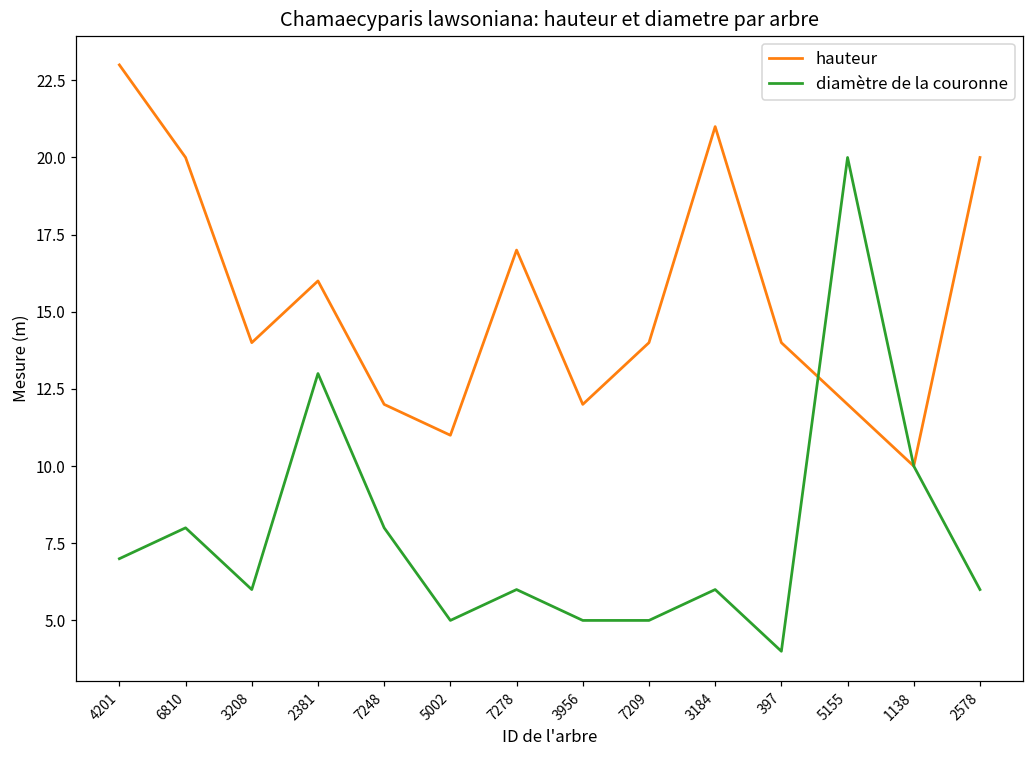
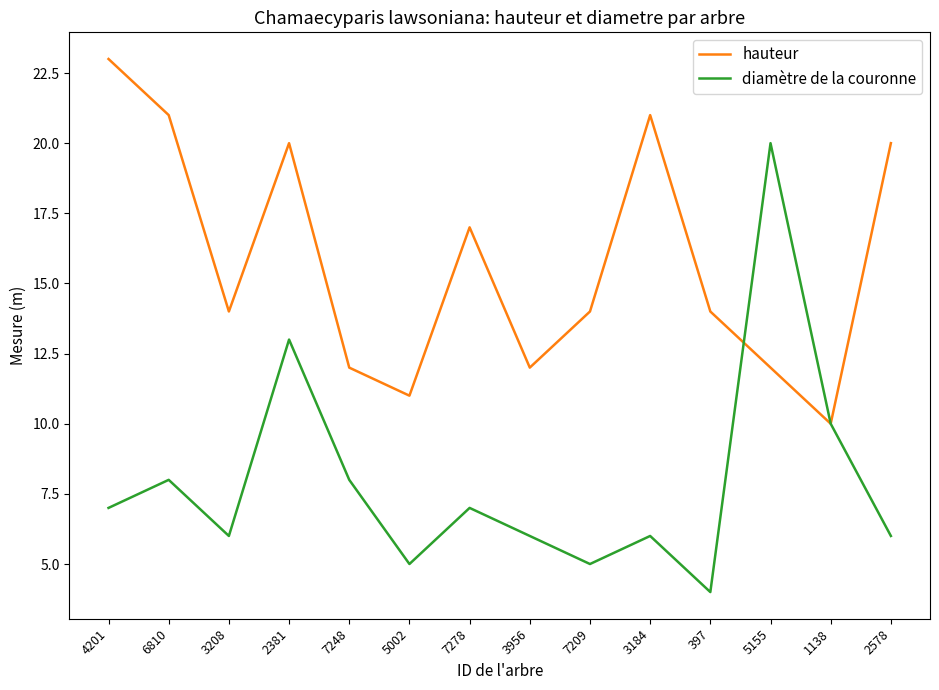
hauteur, 6810: 20 -> 21
hauteur, 2381: 16 -> 20
diamètre de la couronne, 7278: 6 -> 7
diamètre de la couronne, 3956: 5 -> 6
